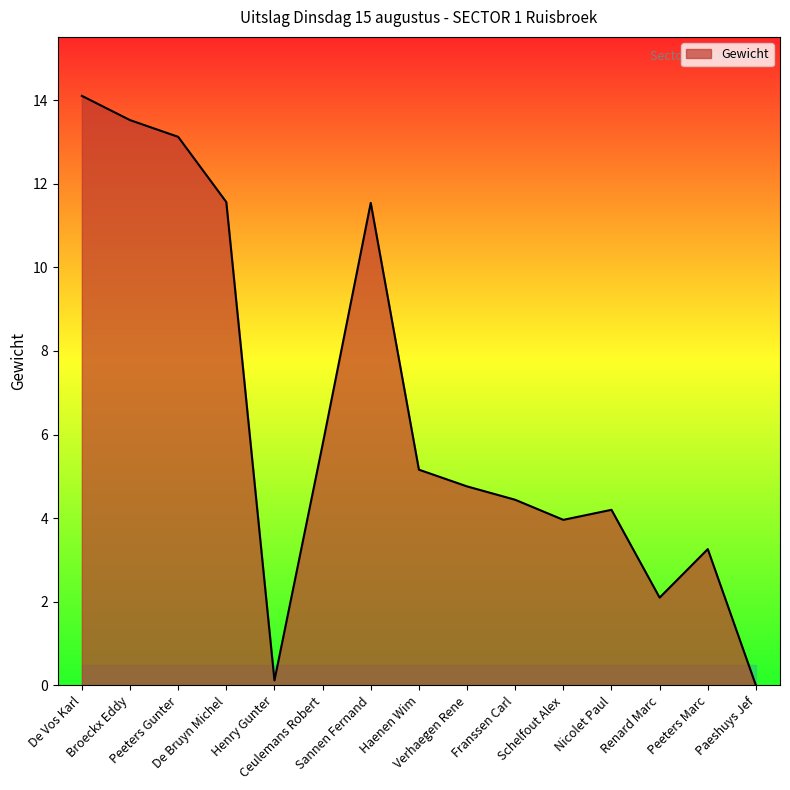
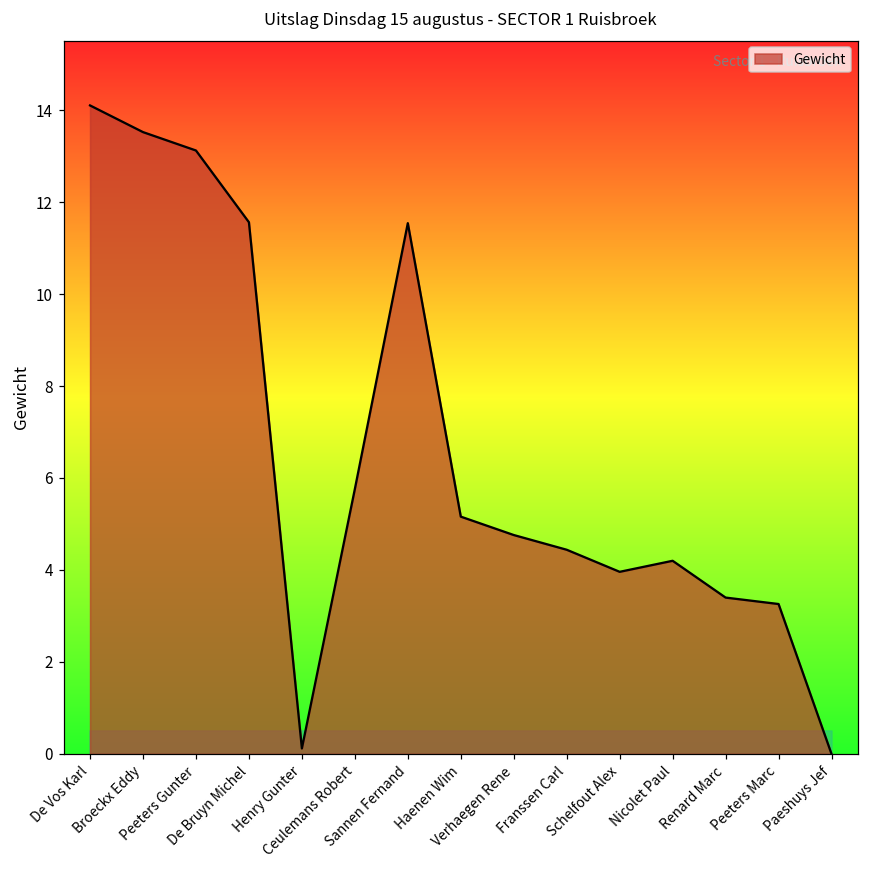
Gewicht, Renard Marc: 2.1 -> 3.4
